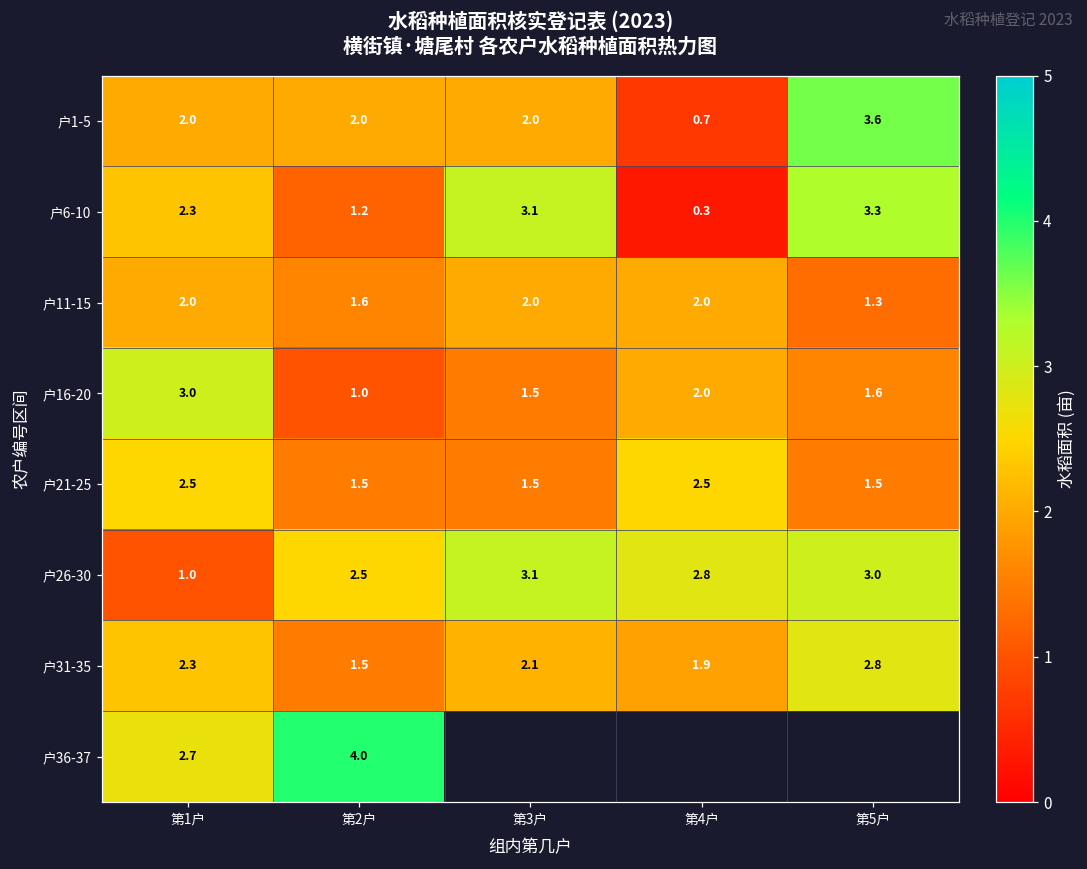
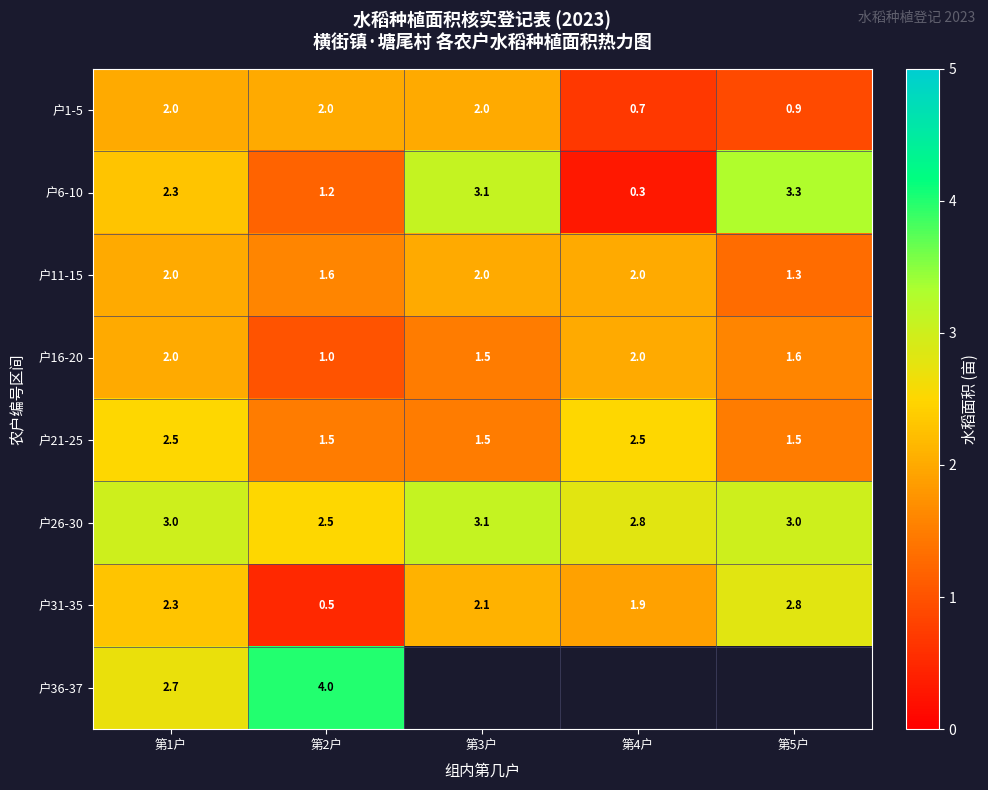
户1-5, 第5户: 3.6 -> 0.9
户16-20, 第1户: 3.0 -> 2.0
户26-30, 第1户: 1.0 -> 3.0
户31-35, 第2户: 1.5 -> 0.5
